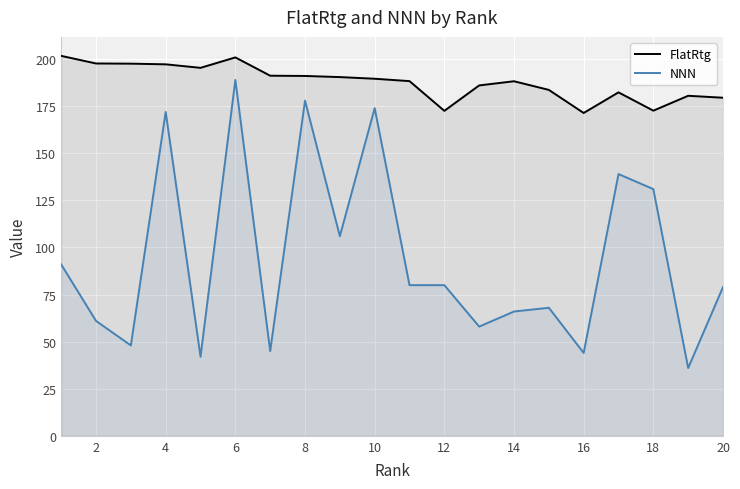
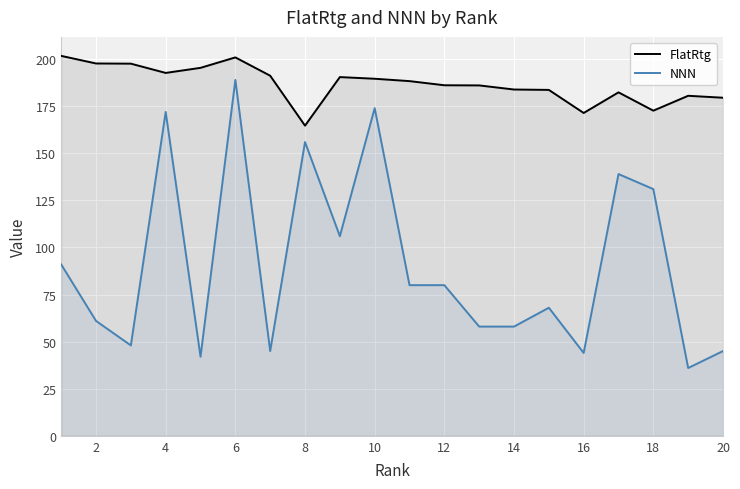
FlatRtg, 4: 197 -> 193
FlatRtg, 8: 191 -> 165
NNN, 8: 178 -> 156
FlatRtg, 12: 173 -> 186
FlatRtg, 14: 188 -> 184
NNN, 14: 66 -> 58
NNN, 20: 79 -> 45
